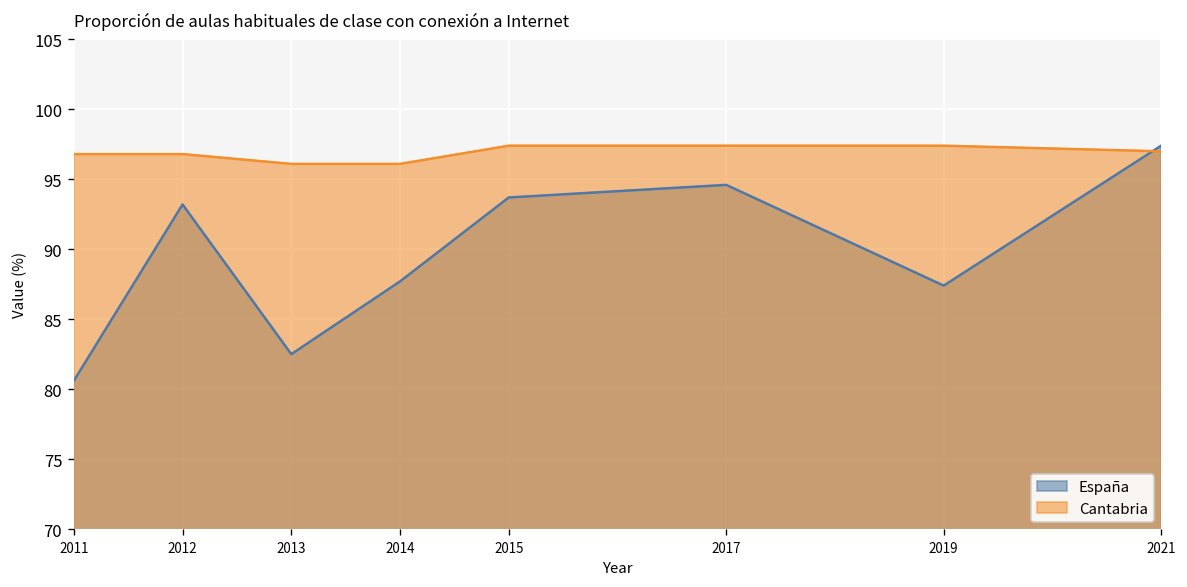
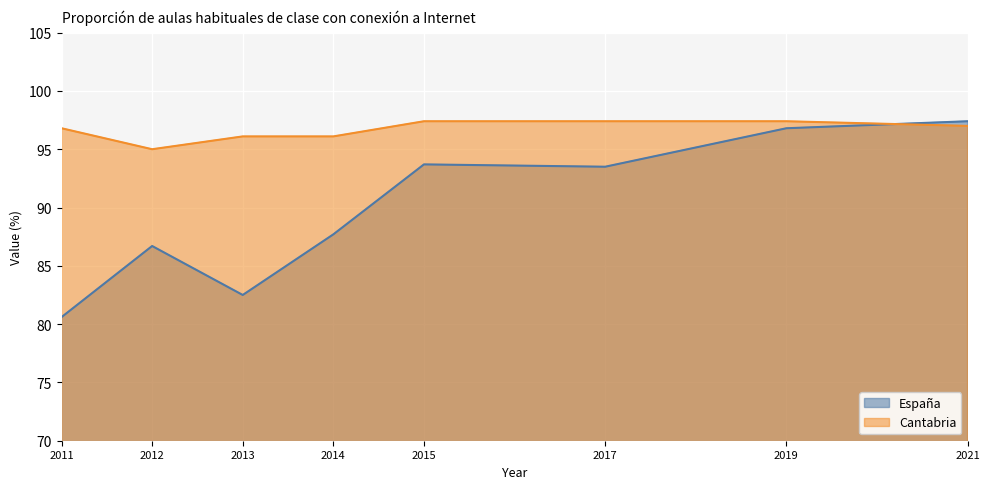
España, 2012: 93.2 -> 86.7
Cantabria, 2012: 96.8 -> 95.0
España, 2017: 94.6 -> 93.5
España, 2019: 87.4 -> 96.8
